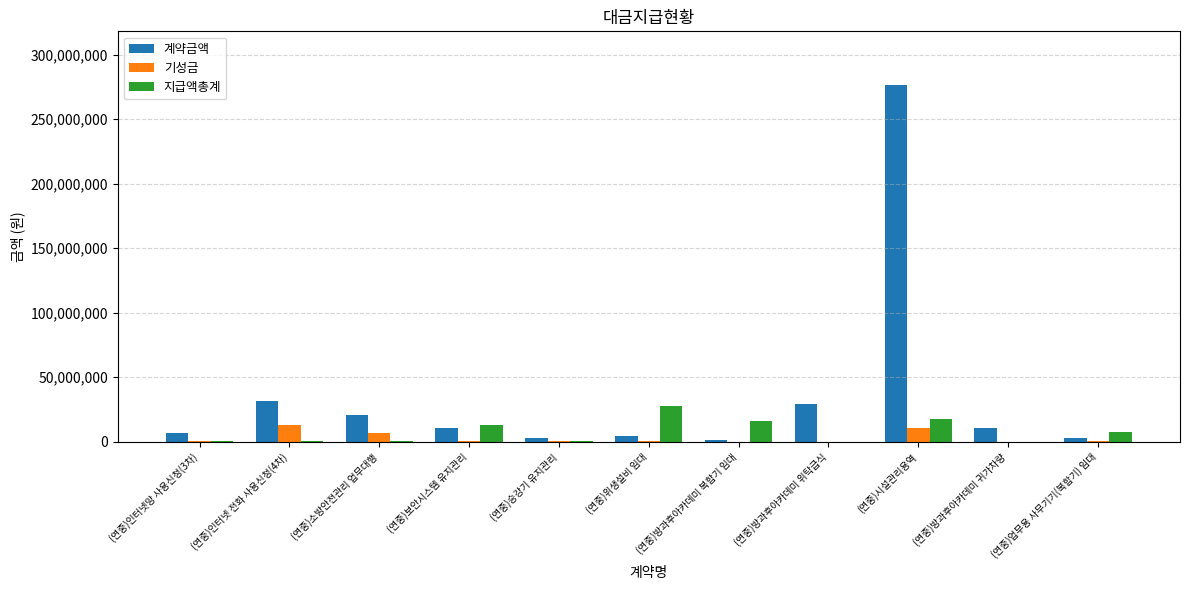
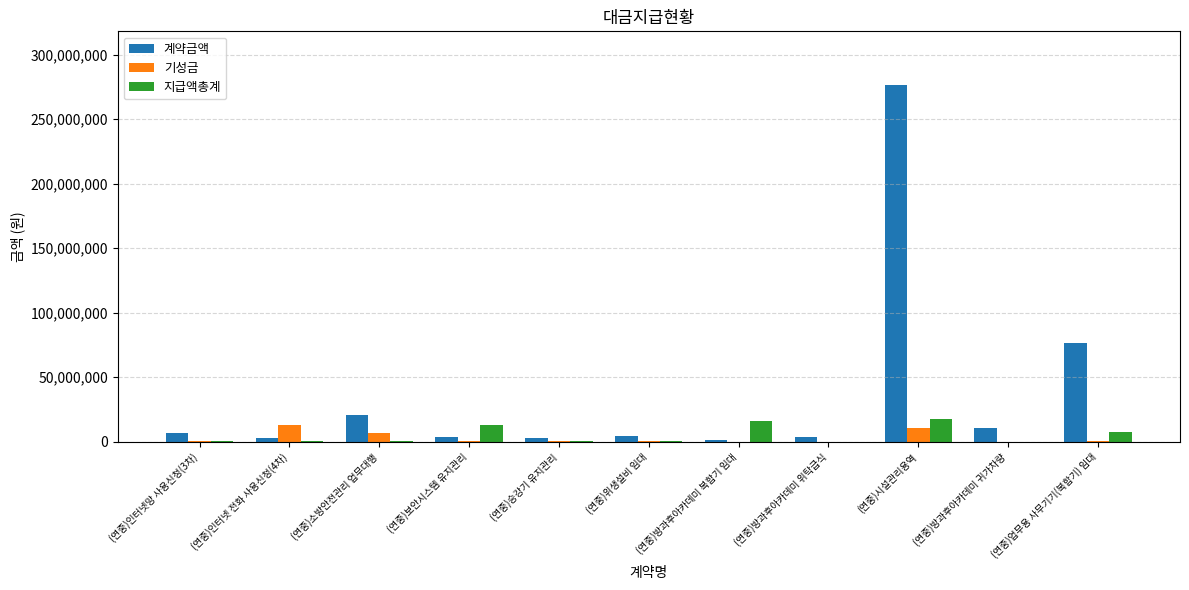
계약금액, (연중)인터넷 전화 사용신청(4차): 32,000,000 -> 3,000,000
계약금액, (연중)보안시스템 유지관리: 10,000,000 -> 3,000,000
지급액총계, (연중)위생설비 임대: 28,000,000 -> 1,000,000
계약금액, (연중)방과후아카데미 위탁급식: 29,000,000 -> 3,000,000
계약금액, (연중)업무용 사무기기(복합기) 임대: 3,000,000 -> 76,000,000
